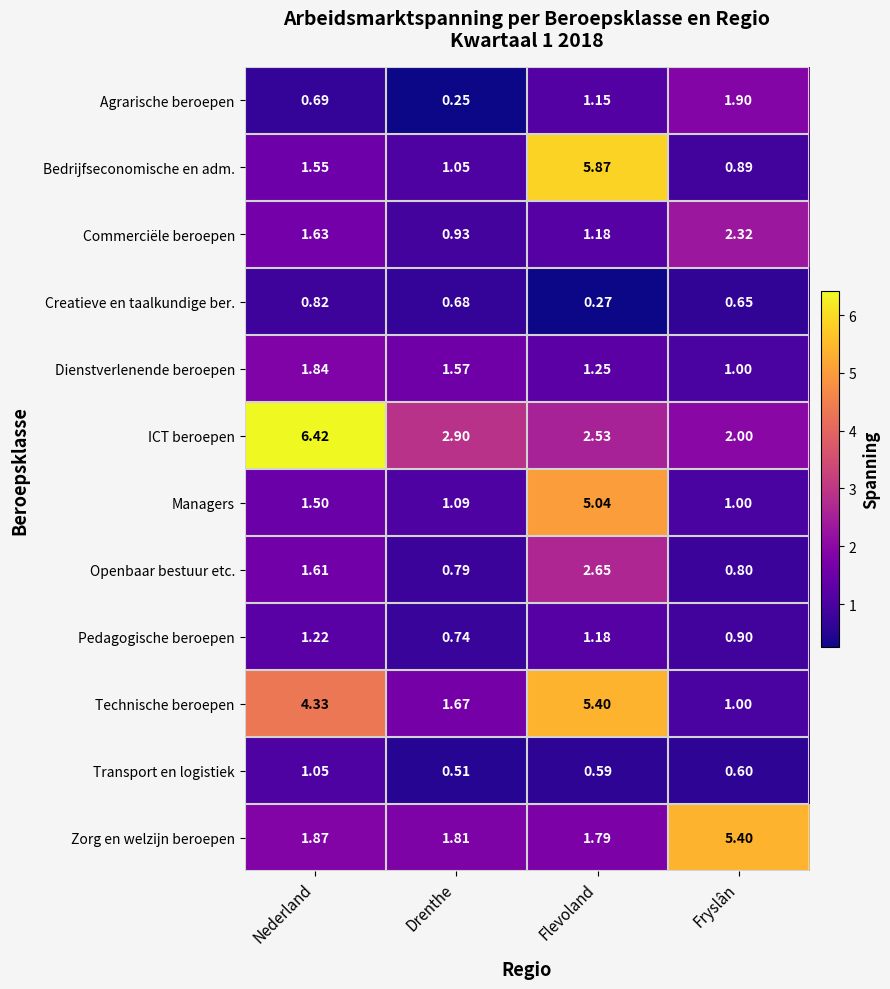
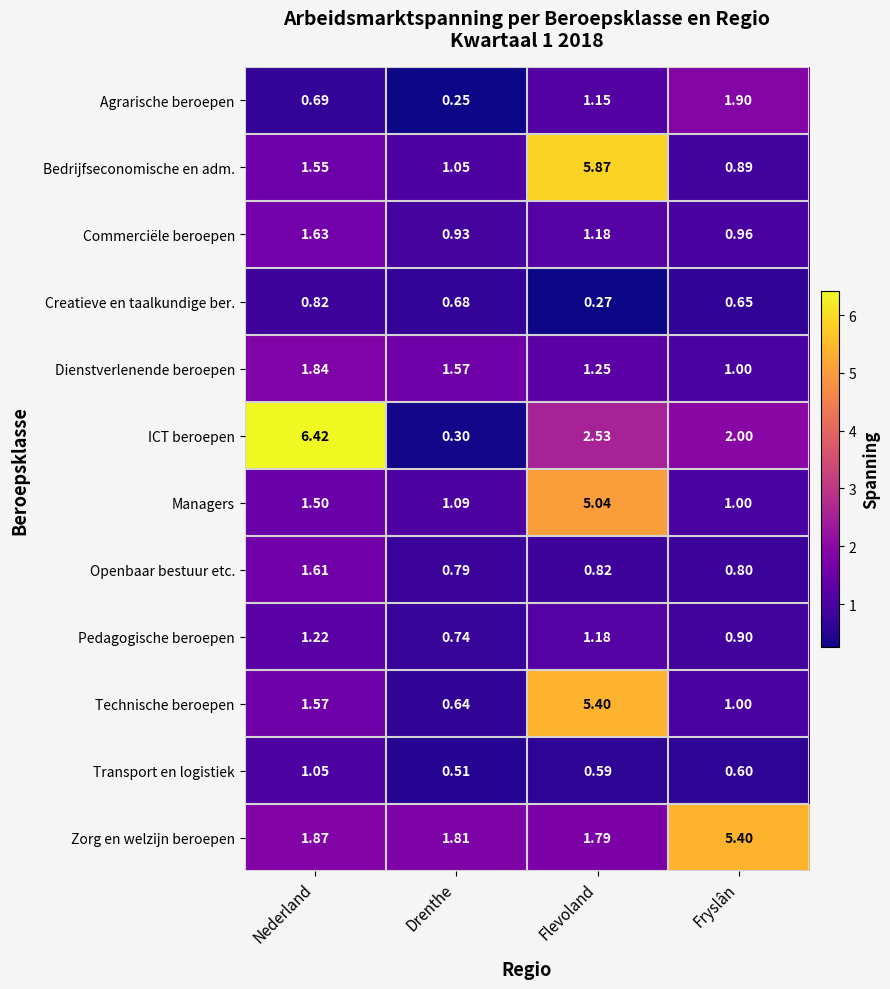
Commerciële beroepen, Fryslân: 2.32 -> 0.96
ICT beroepen, Drenthe: 2.90 -> 0.30
Openbaar bestuur etc., Flevoland: 2.65 -> 0.82
Technische beroepen, Nederland: 4.33 -> 1.57
Technische beroepen, Drenthe: 1.67 -> 0.64
